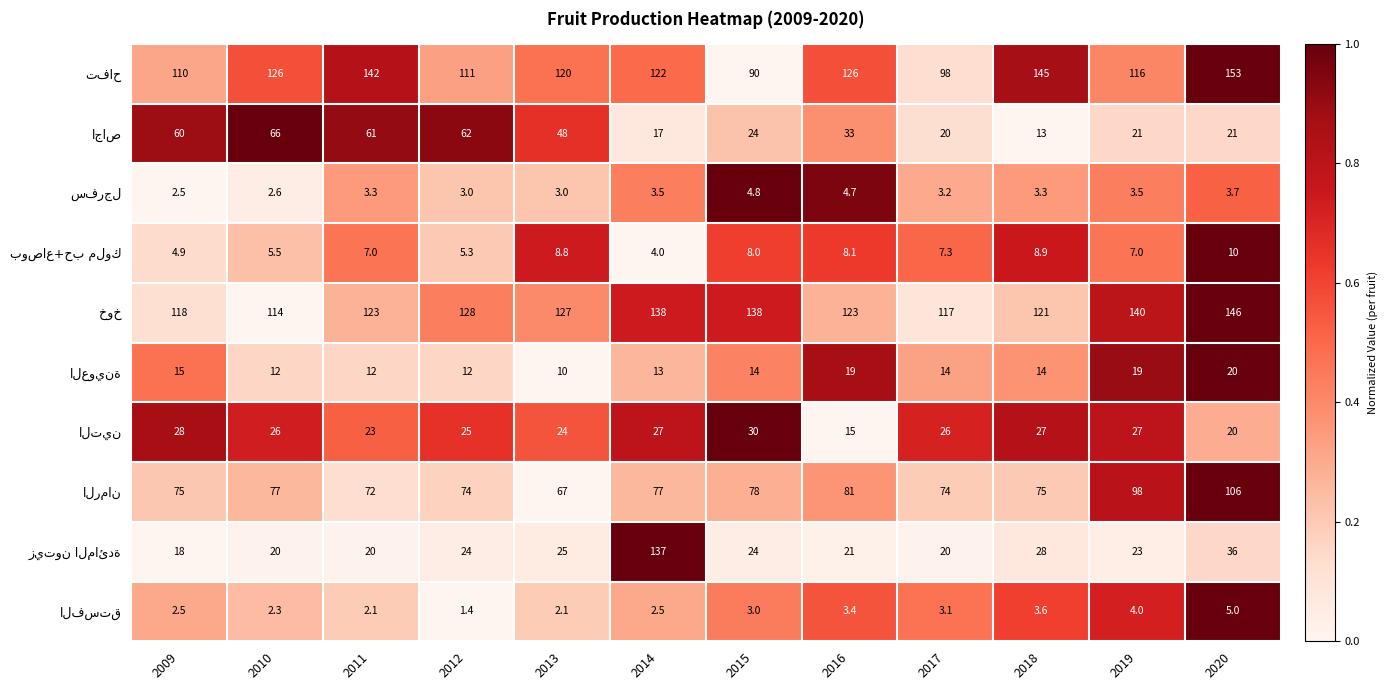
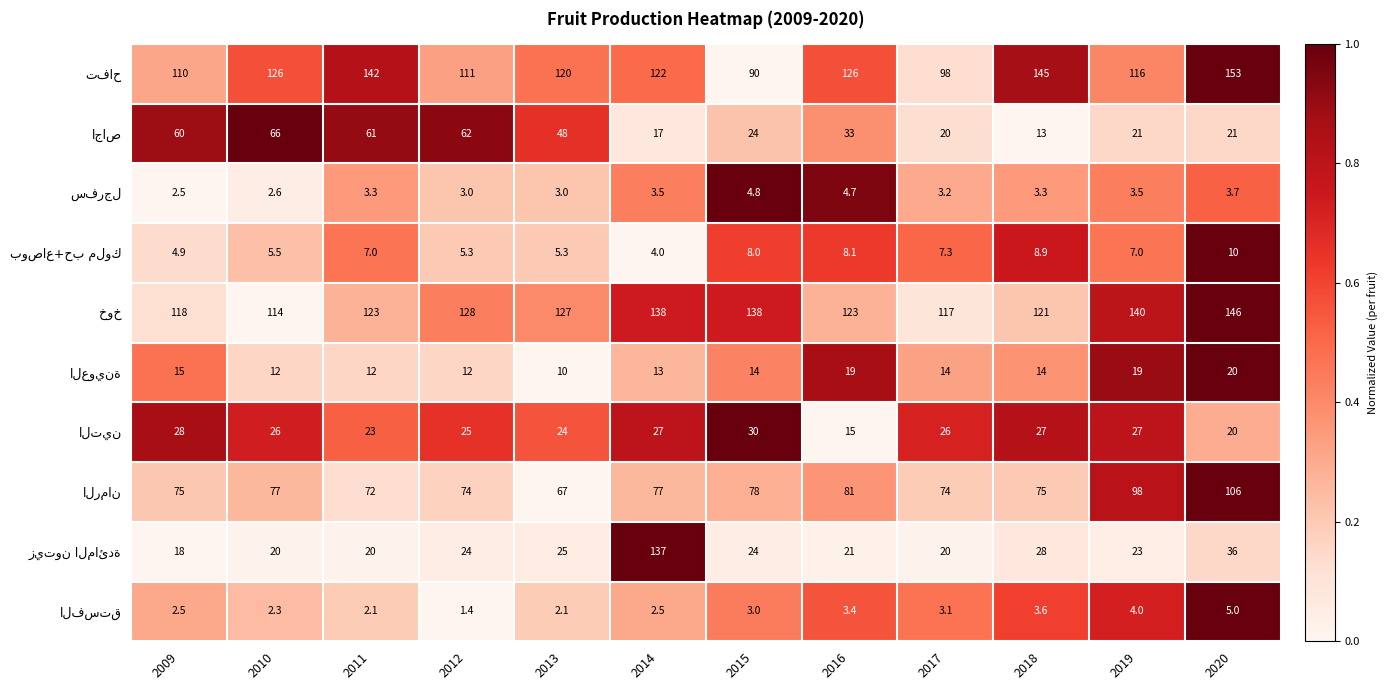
بوصاع+حب ملوك, 2013: 8.8 -> 5.3
